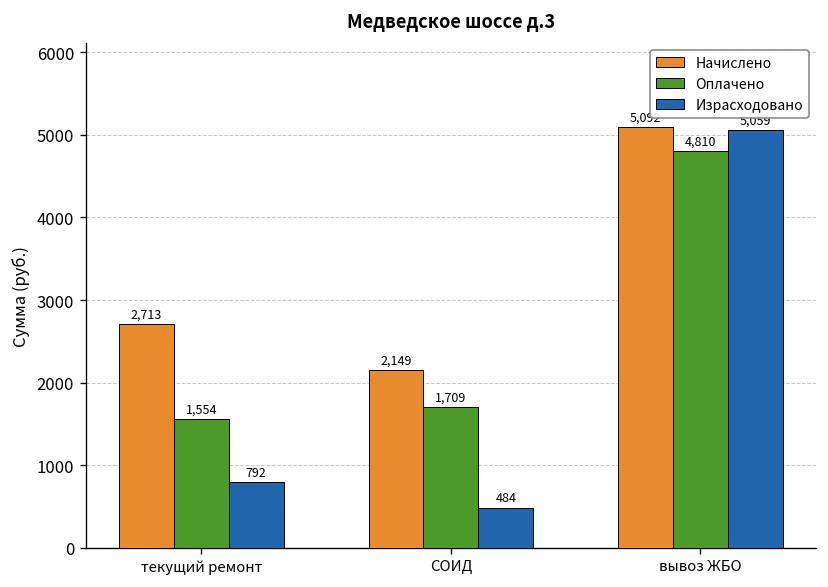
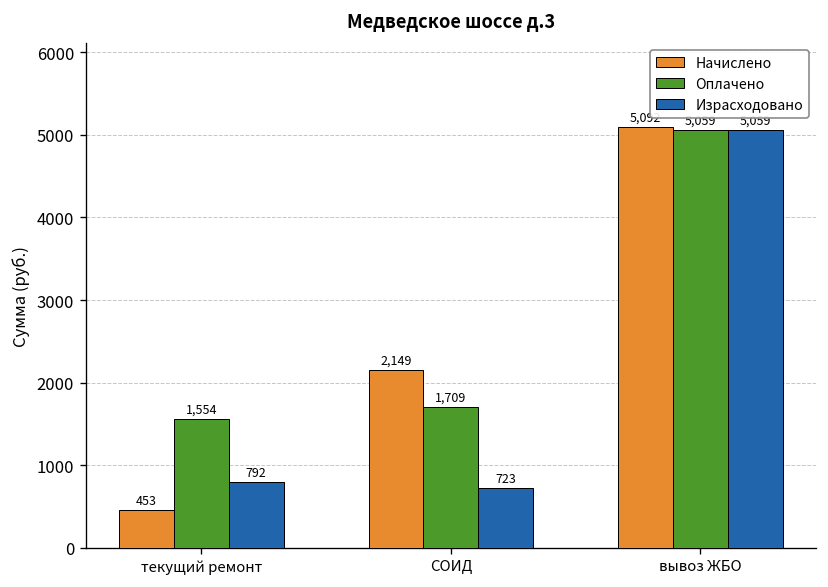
Начислено, текущий ремонт: 2,713 -> 453
Израсходовано, СОИД: 484 -> 723
Оплачено, вывоз ЖБО: 4800 -> 5100
